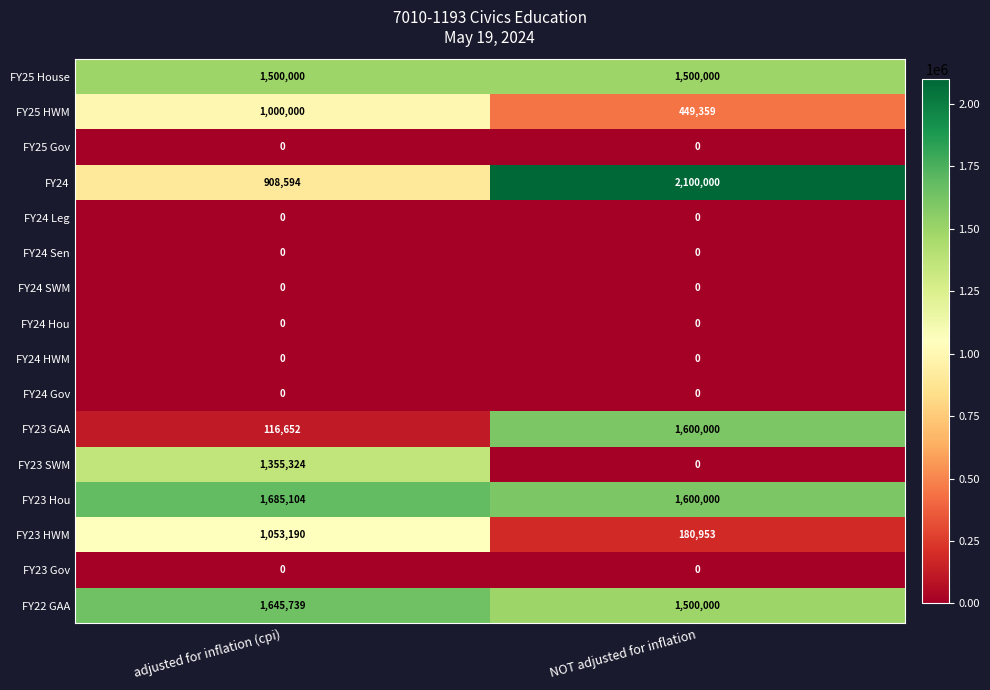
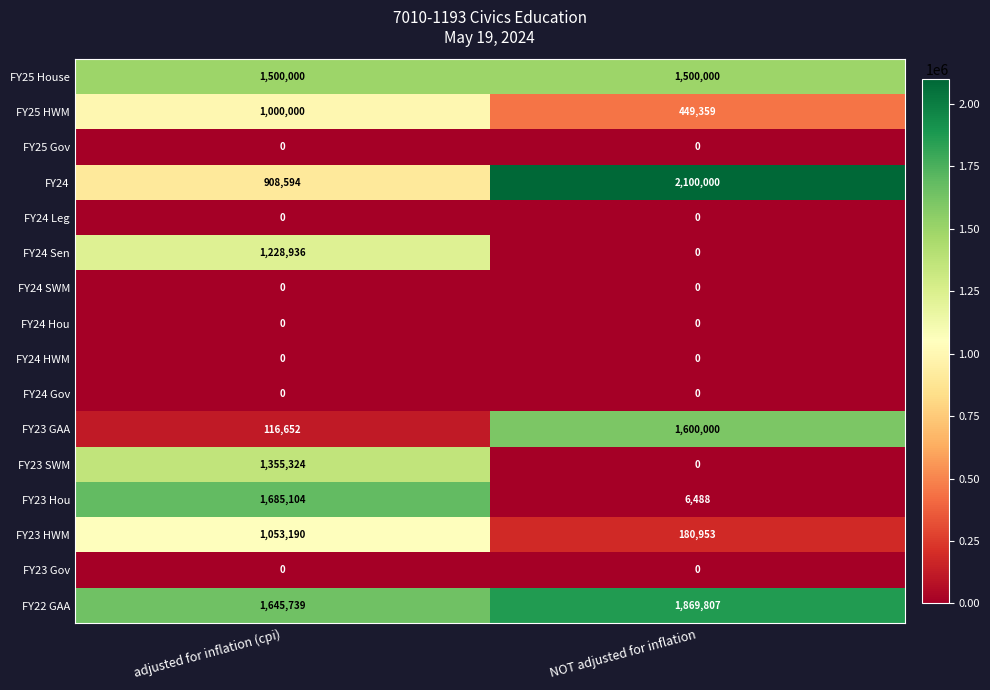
FY24 Sen, adjusted for inflation (cpi): 0 -> 1,228,936
FY23 Hou, NOT adjusted for inflation: 1,600,000 -> 6,488
FY22 GAA, NOT adjusted for inflation: 1,500,000 -> 1,869,807
